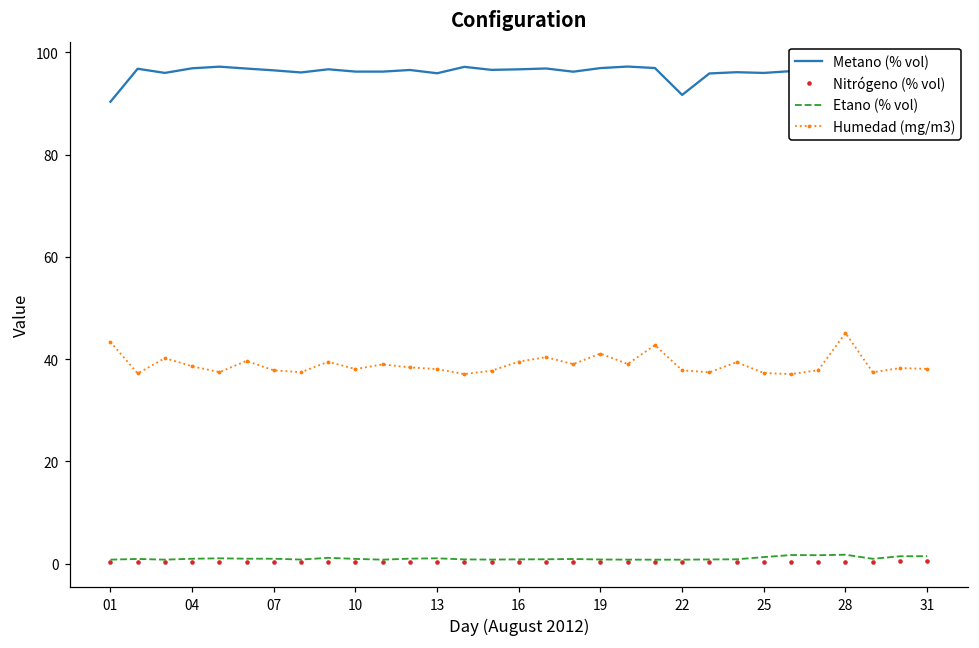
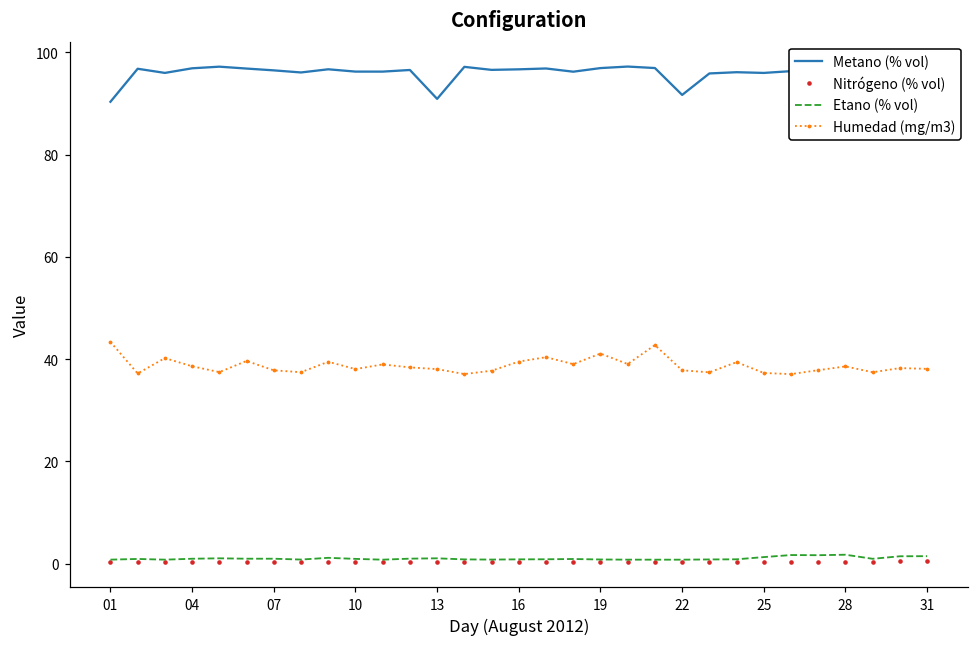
Metano (% vol), 13: 96 -> 91
Humedad (mg/m3), 28: 45 -> 39
